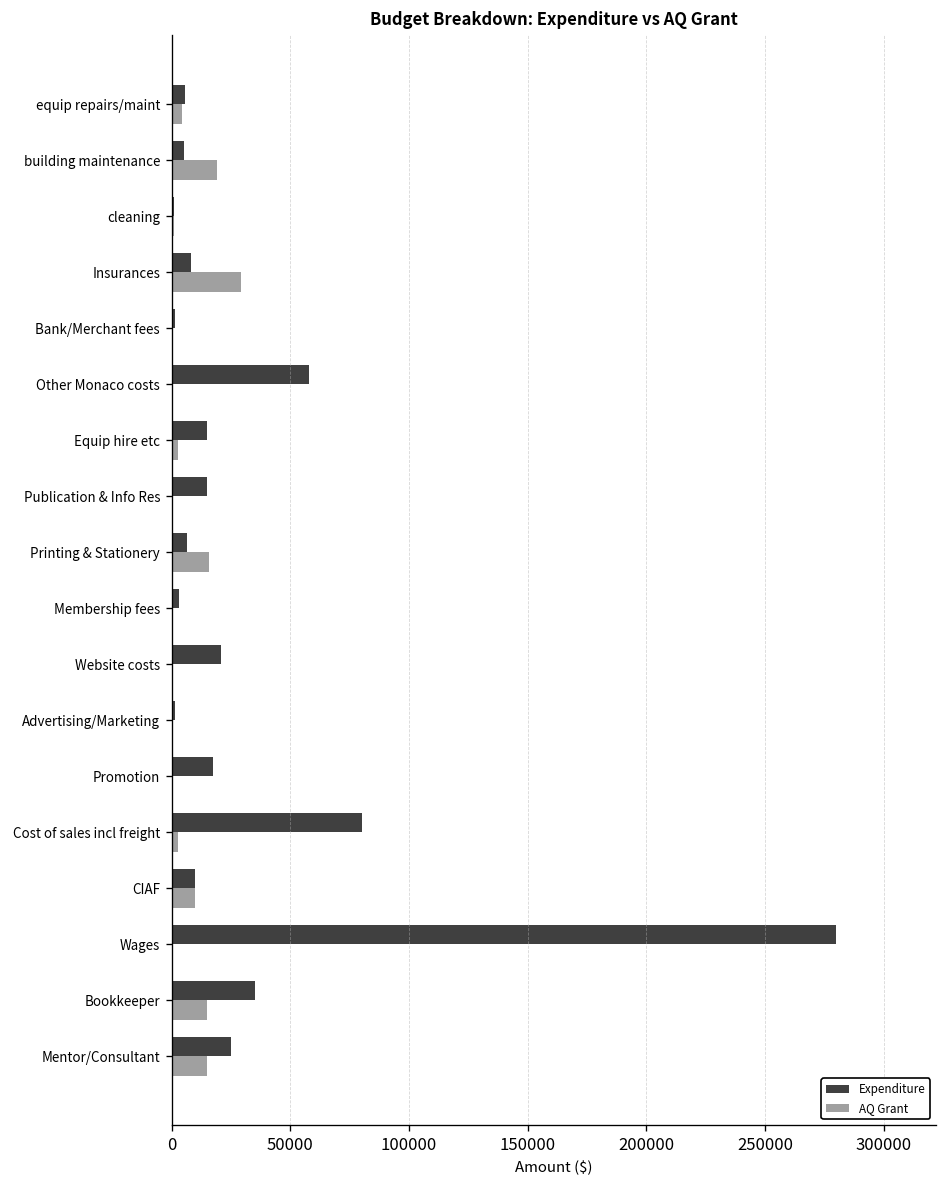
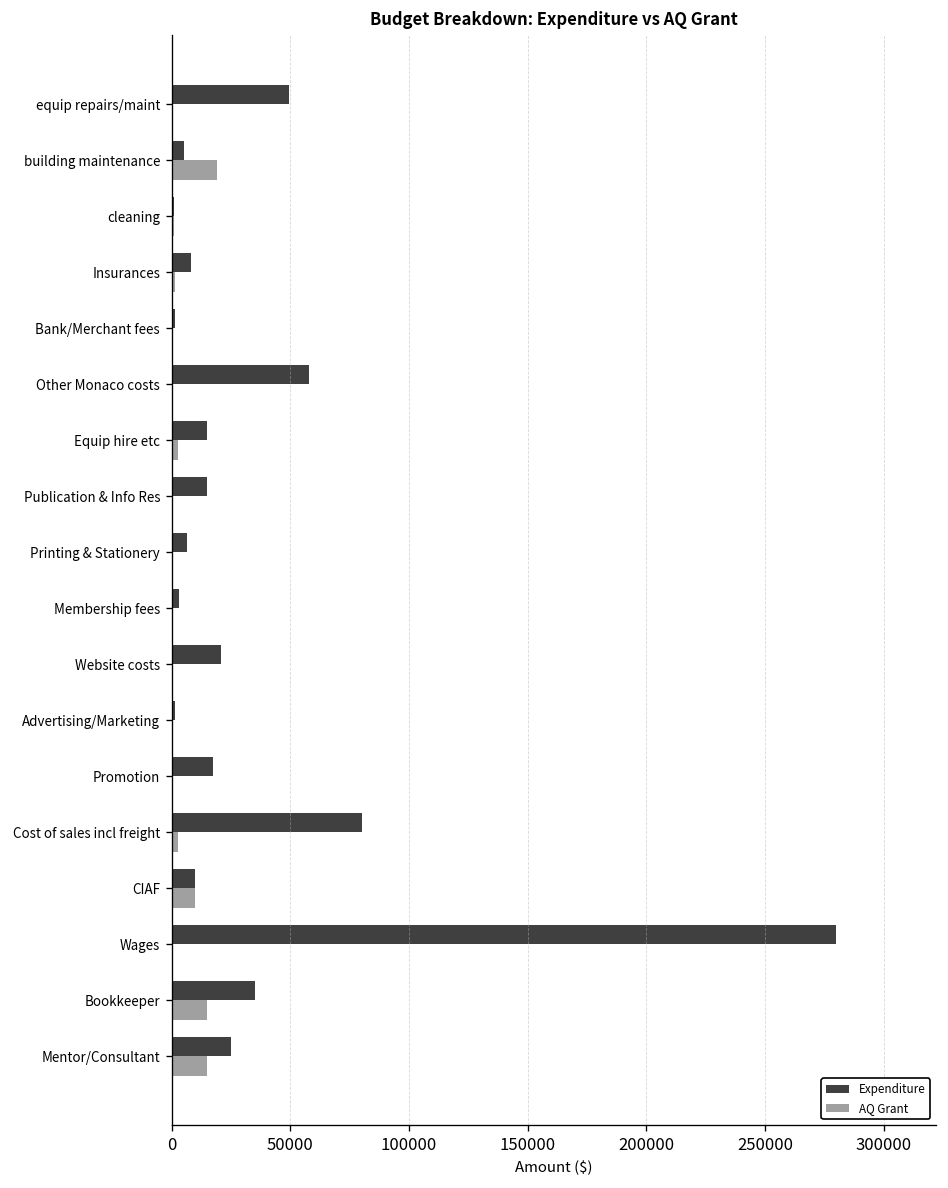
Expenditure, equip repairs/maint: 6000 -> 49000
AQ Grant, equip repairs/maint: 4000 -> 0
AQ Grant, Insurances: 29000 -> 2000
AQ Grant, Printing & Stationery: 16000 -> 0
